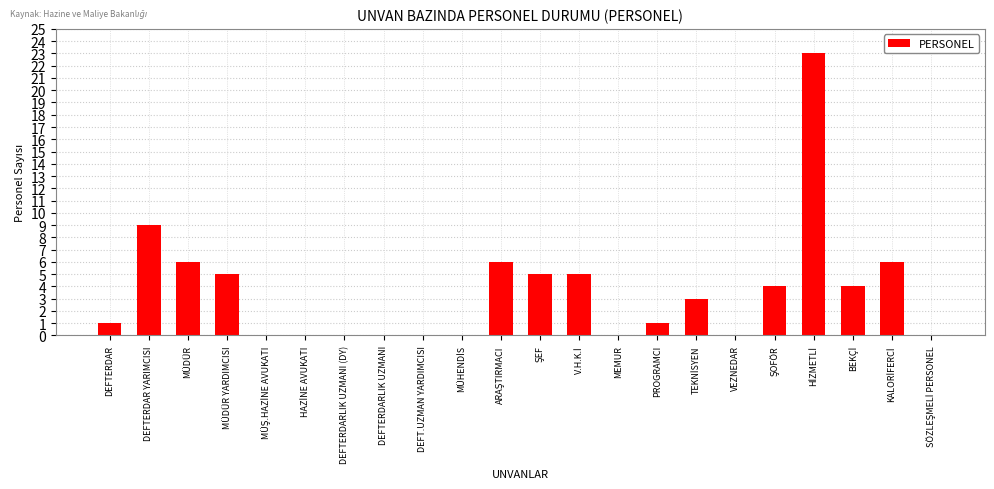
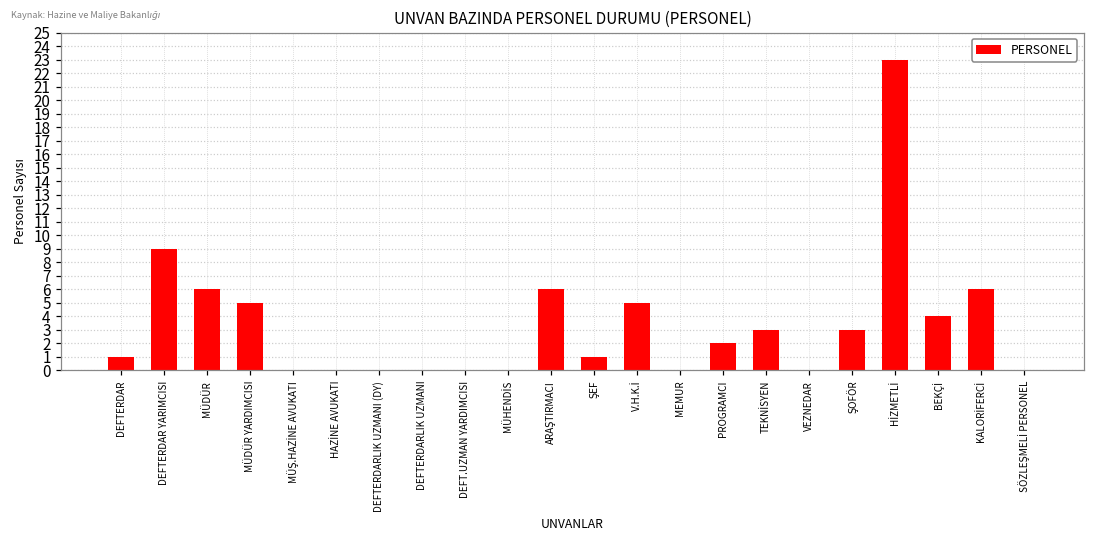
ŞEF: 5 -> 1
PROGRAMCI: 1 -> 2
ŞOFÖR: 4 -> 3
